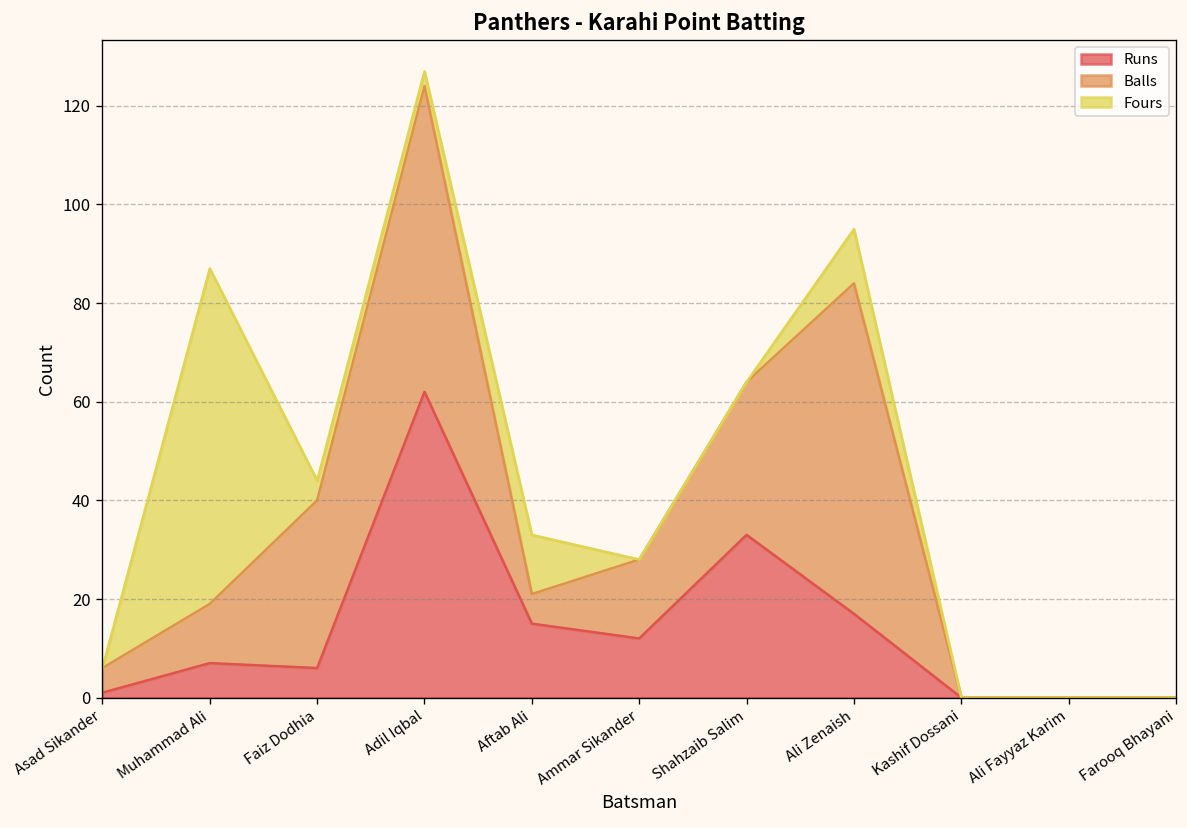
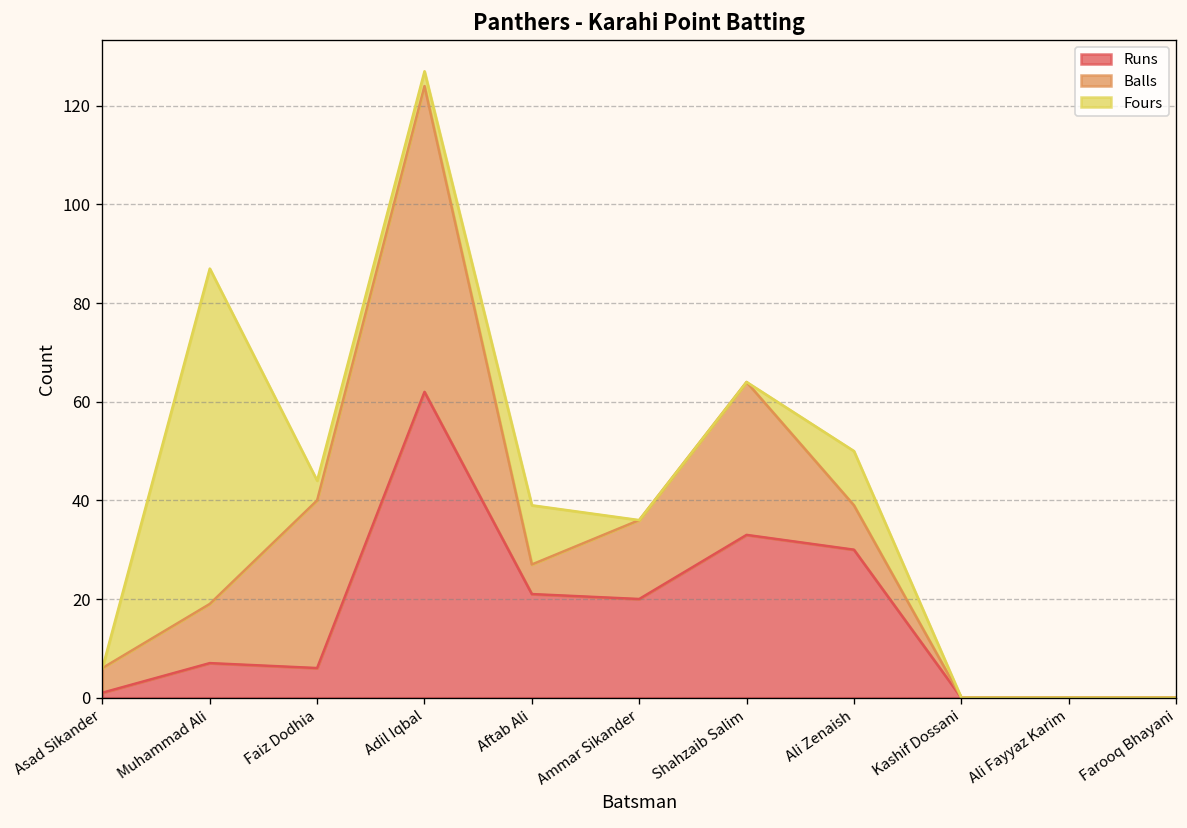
Runs, Aftab Ali: 15 -> 21
Runs, Ammar Sikander: 12 -> 20
Runs, Ali Zenaish: 17 -> 30
Balls, Ali Zenaish: 67 -> 9
